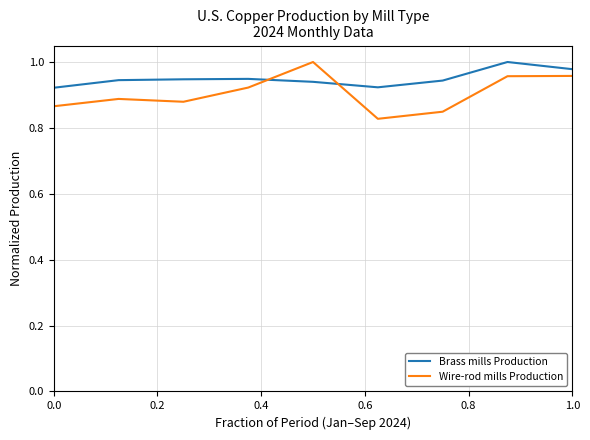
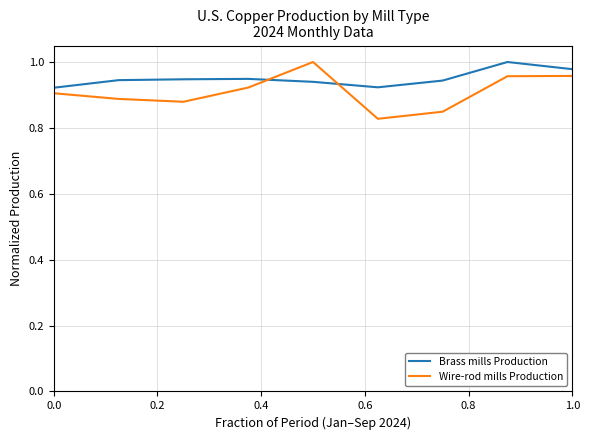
Wire-rod mills Production, 0.0: 0.87 -> 0.91
